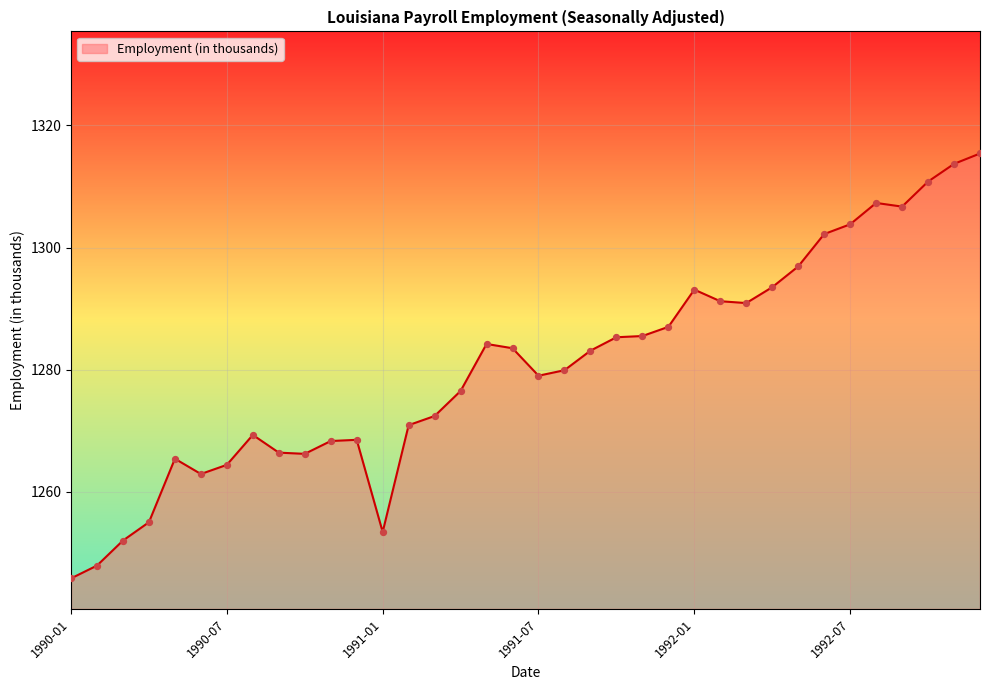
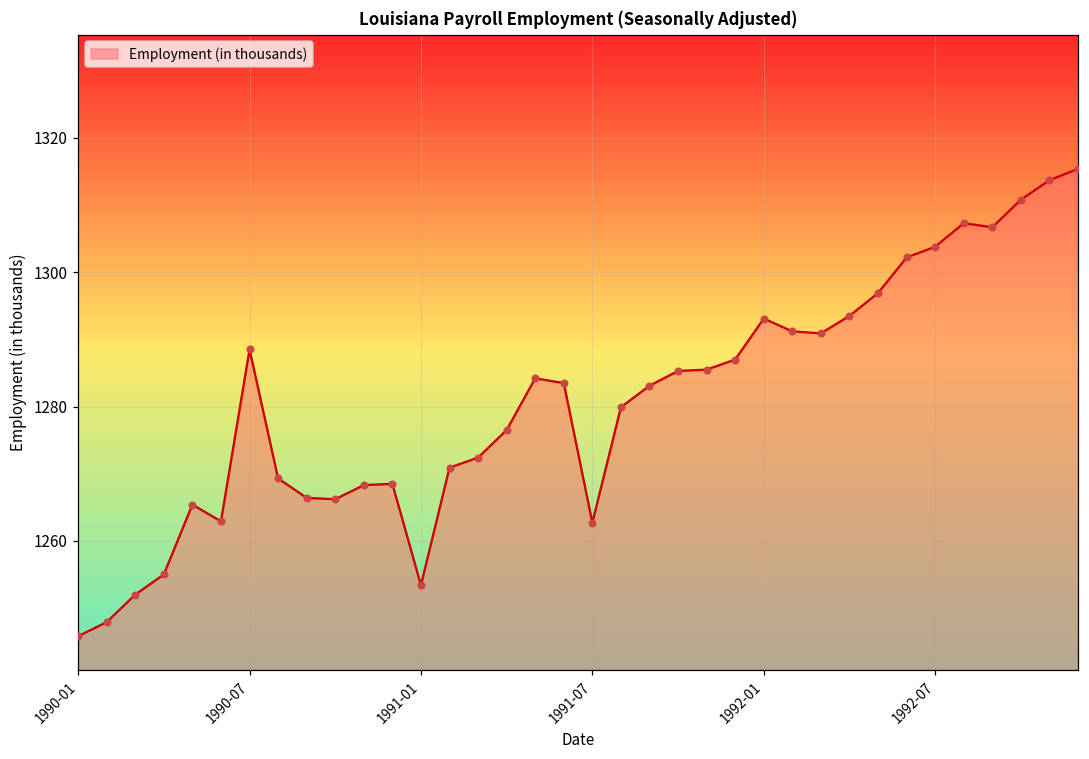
1990-07: 1264 -> 1289
1991-07: 1279 -> 1263
